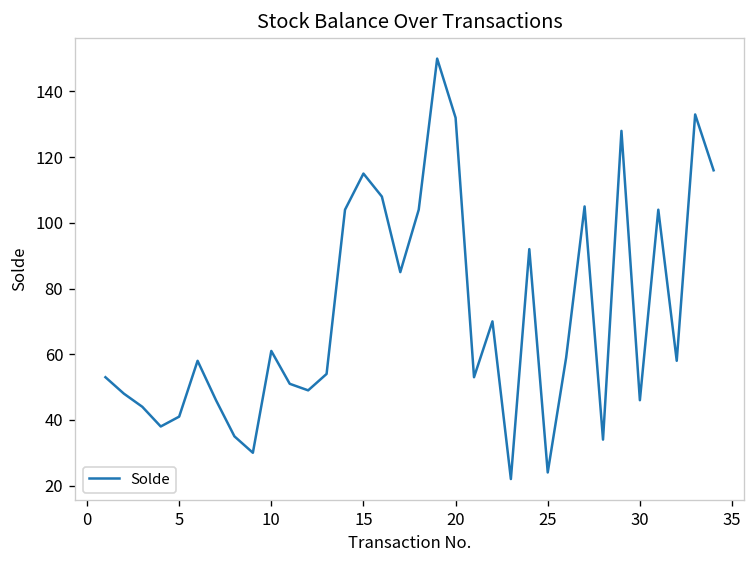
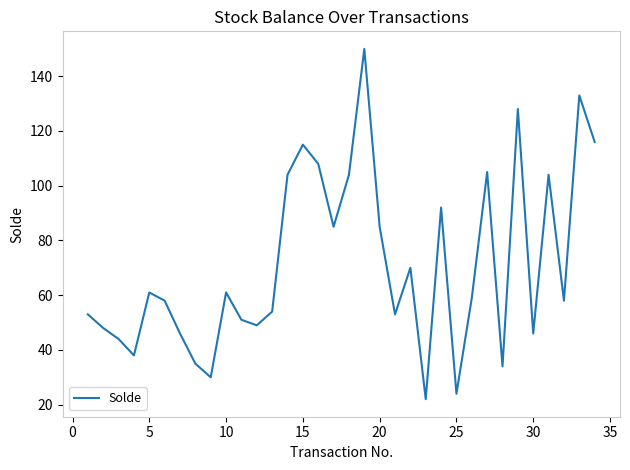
5: 41 -> 61
20: 132 -> 85
